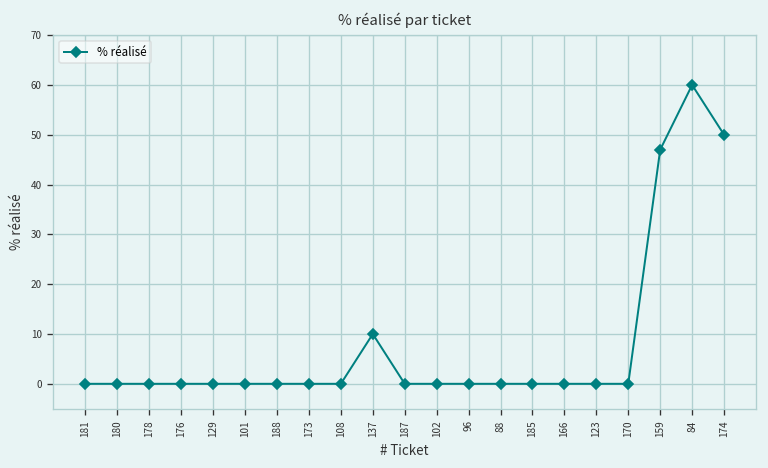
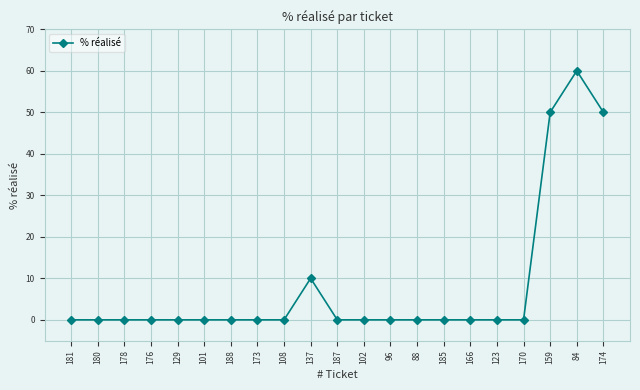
159: 47 -> 50
